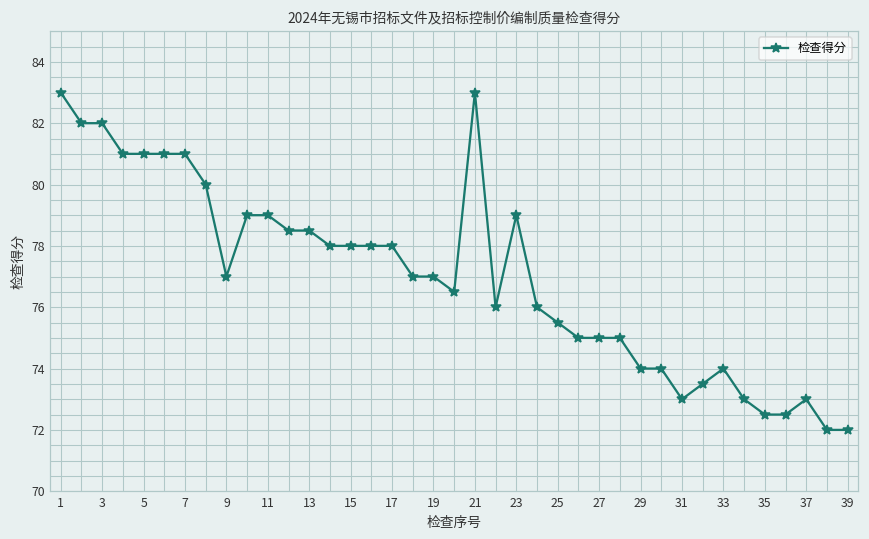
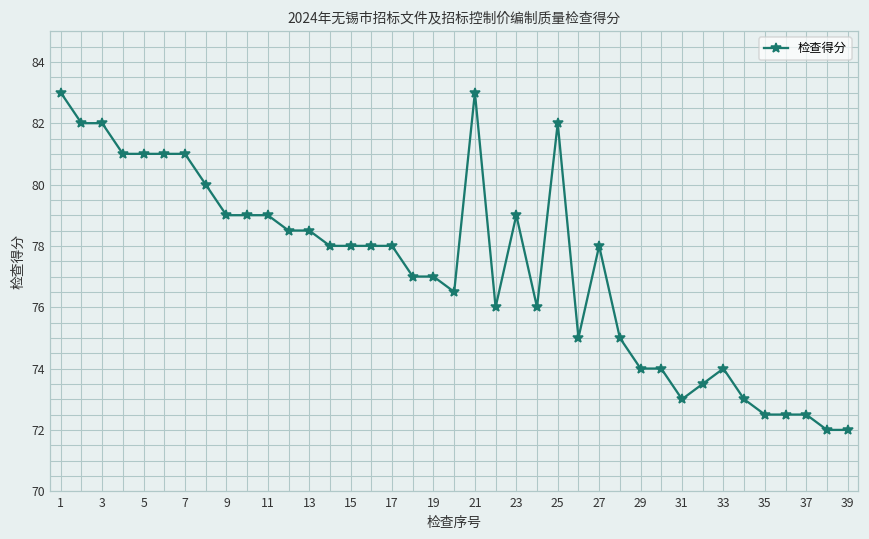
9: 77 -> 79
25: 75.5 -> 82.0
27: 75 -> 78
37: 73.0 -> 72.5
